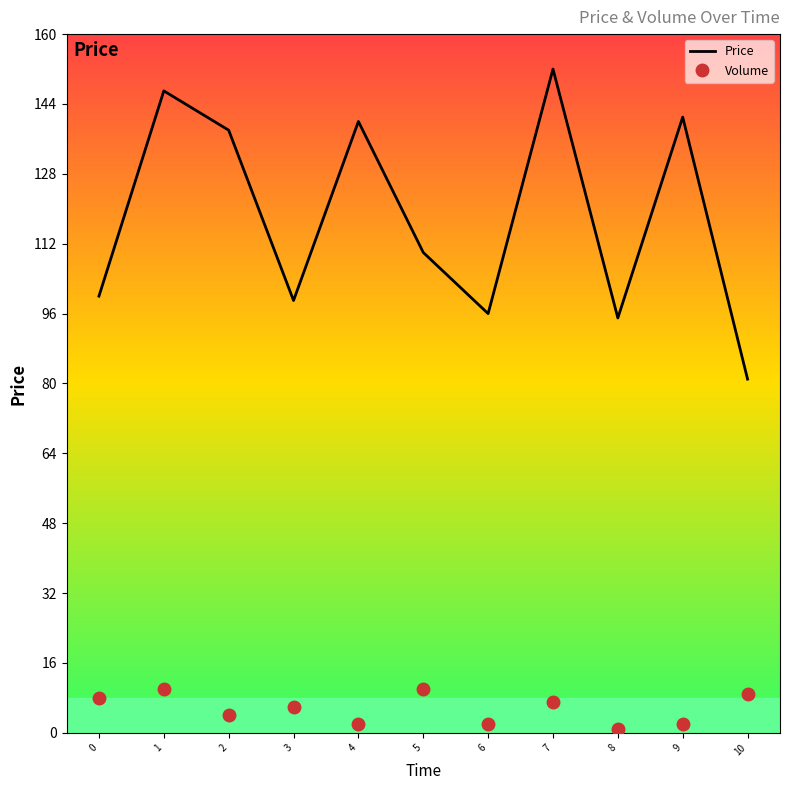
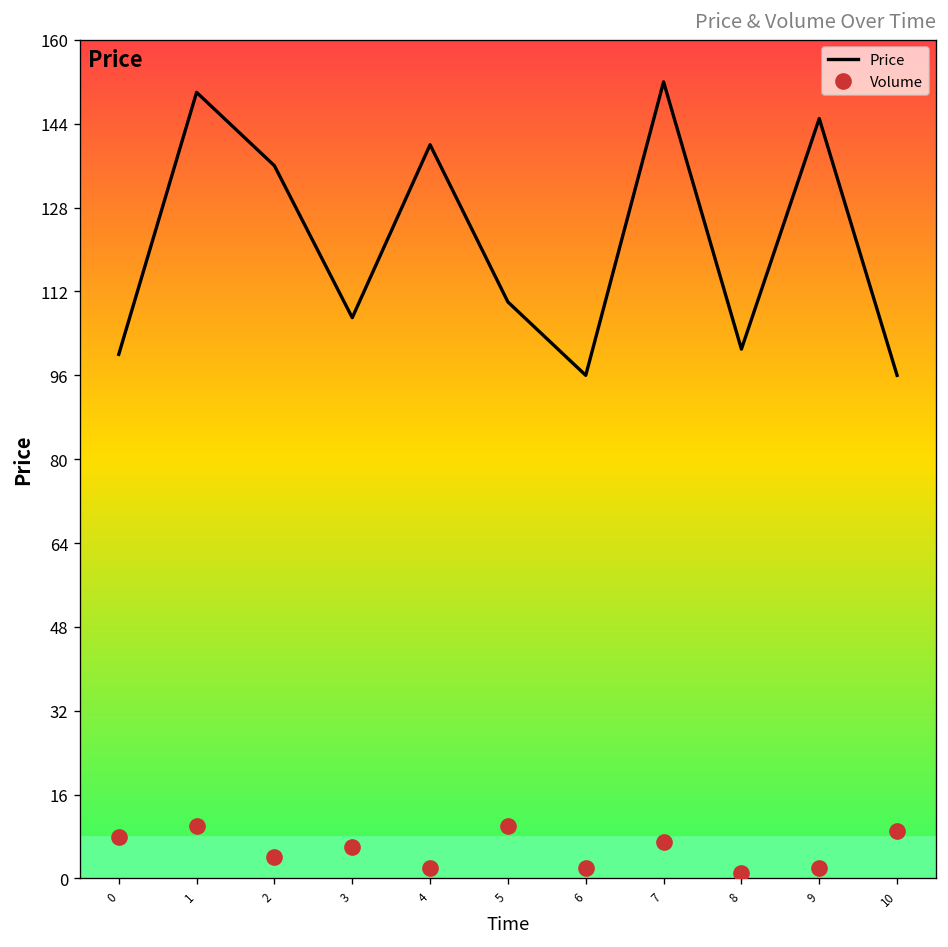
Price, 1: 147 -> 150
Price, 2: 138 -> 136
Price, 3: 99 -> 107
Price, 8: 95 -> 101
Price, 9: 141 -> 145
Price, 10: 81 -> 96
